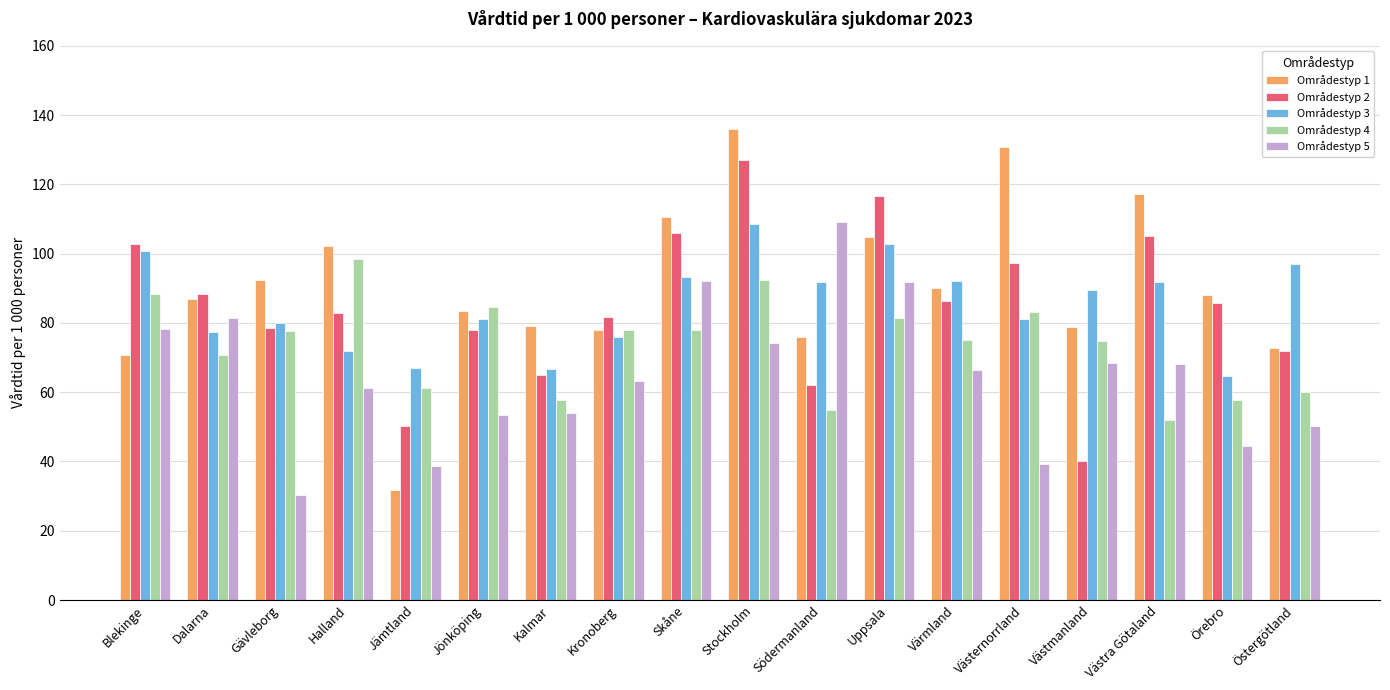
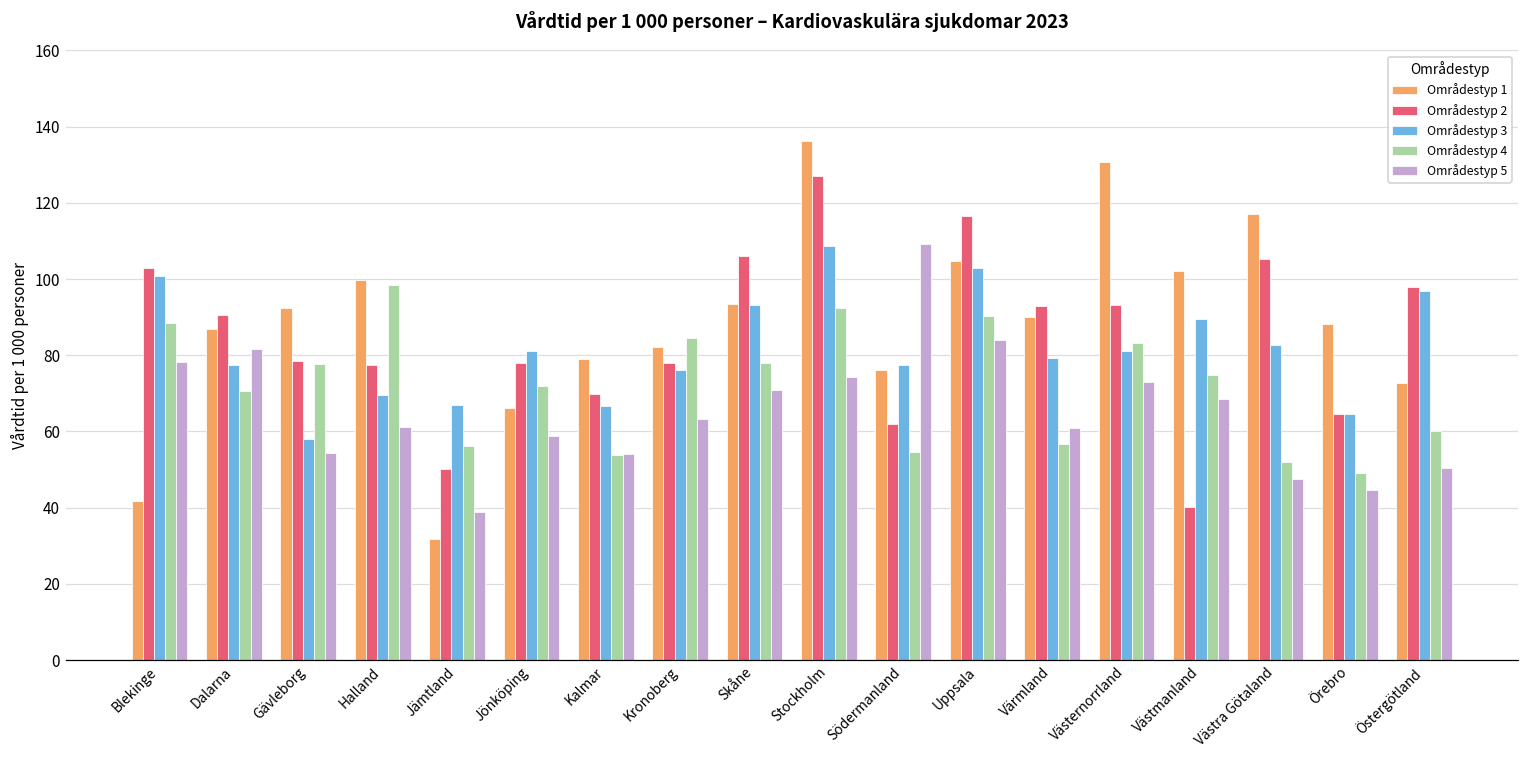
Områdestyp 1, Blekinge: 71 -> 42
Områdestyp 2, Dalarna: 88 -> 91
Områdestyp 3, Gävleborg: 80 -> 58
Områdestyp 5, Gävleborg: 30 -> 54
Områdestyp 1, Halland: 102 -> 100
Områdestyp 2, Halland: 83 -> 78
Områdestyp 3, Halland: 72 -> 70
Områdestyp 4, Jämtland: 61 -> 56
Områdestyp 1, Jönköping: 83 -> 66
Områdestyp 4, Jönköping: 84 -> 72
Områdestyp 5, Jönköping: 53 -> 59
Områdestyp 2, Kalmar: 65 -> 70
Områdestyp 4, Kalmar: 58 -> 54
Områdestyp 1, Kronoberg: 78 -> 82
Områdestyp 2, Kronoberg: 82 -> 78
Områdestyp 4, Kronoberg: 78 -> 84
Områdestyp 1, Skåne: 111 -> 93
Områdestyp 5, Skåne: 92 -> 71
Områdestyp 3, Södermanland: 92 -> 77
Områdestyp 4, Uppsala: 81 -> 90
Områdestyp 5, Uppsala: 92 -> 84
Områdestyp 2, Värmland: 86 -> 93
Områdestyp 3, Värmland: 92 -> 79
Områdestyp 4, Värmland: 75 -> 57
Områdestyp 5, Värmland: 66 -> 61
Områdestyp 2, Västernorrland: 97 -> 93
Områdestyp 5, Västernorrland: 39 -> 73
Områdestyp 1, Västmanland: 79 -> 102
Områdestyp 3, Västra Götaland: 92 -> 83
Områdestyp 5, Västra Götaland: 68 -> 48
Områdestyp 2, Örebro: 86 -> 65
Områdestyp 4, Örebro: 58 -> 49
Områdestyp 2, Östergötland: 72 -> 98
